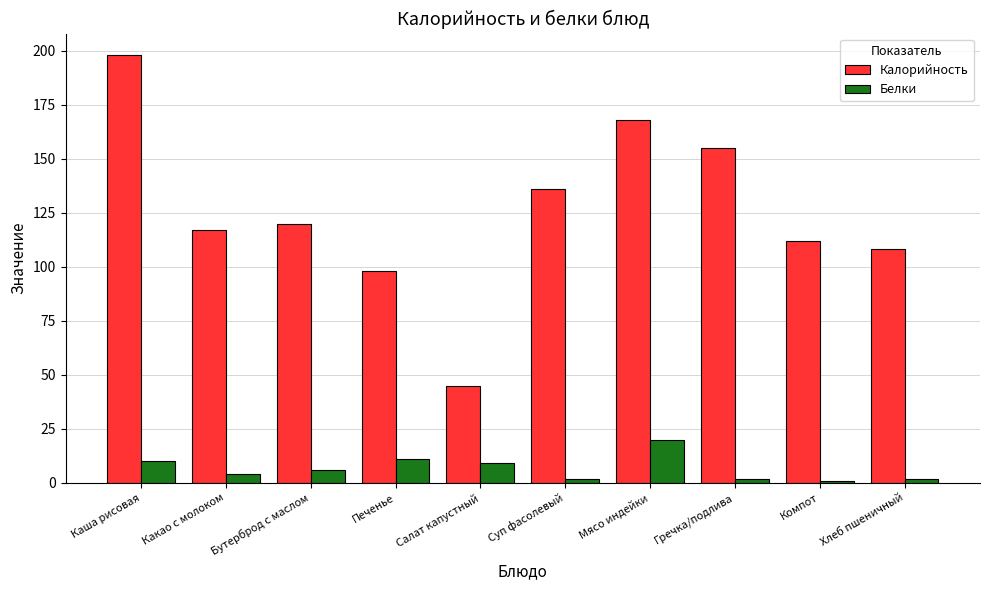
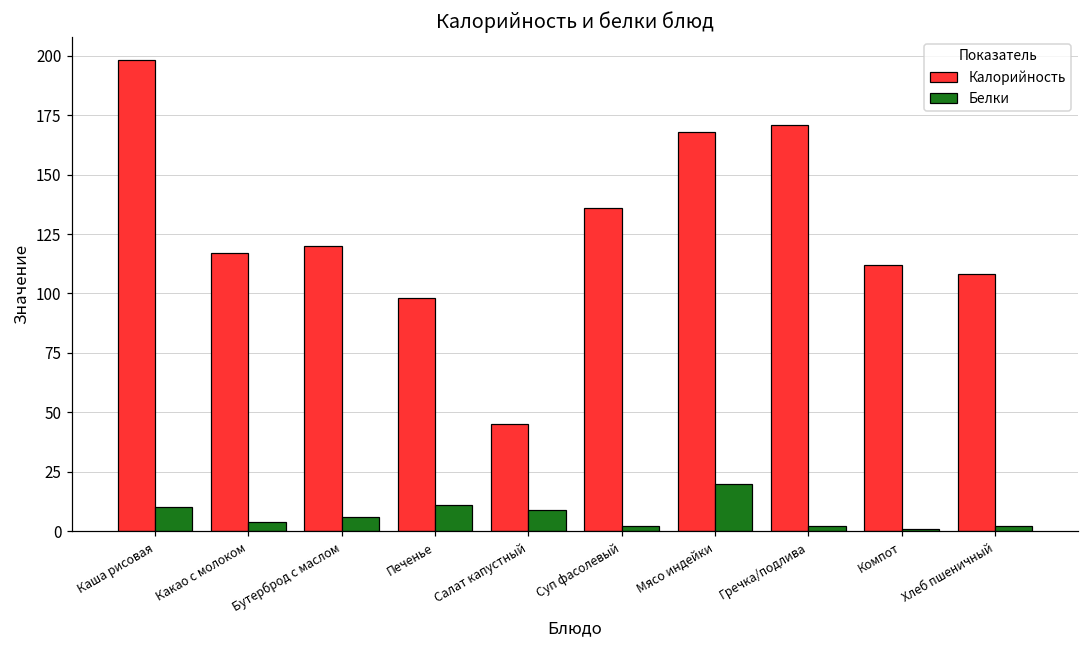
Калорийность, Гречка/подлива: 155 -> 171
